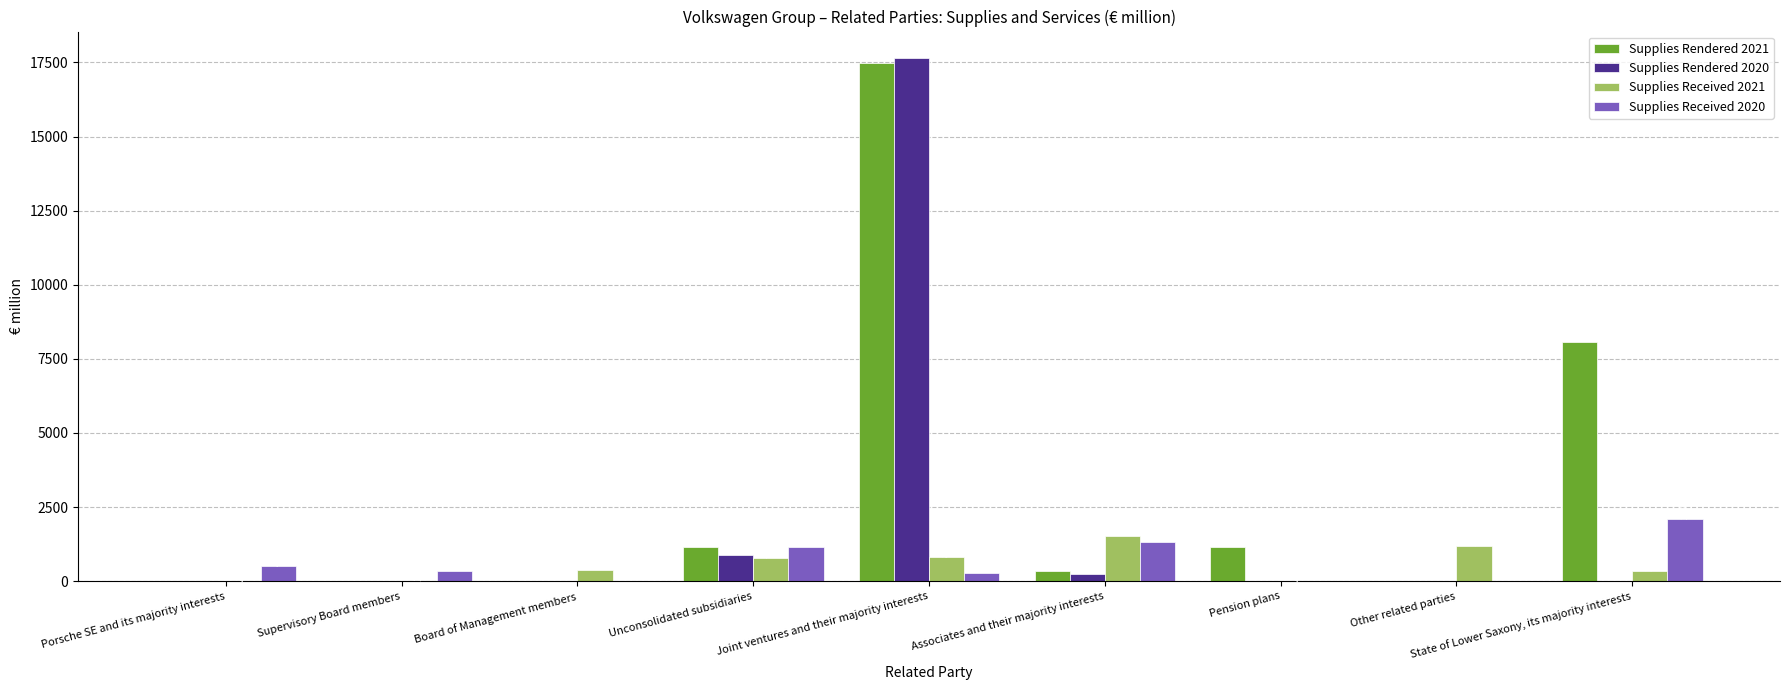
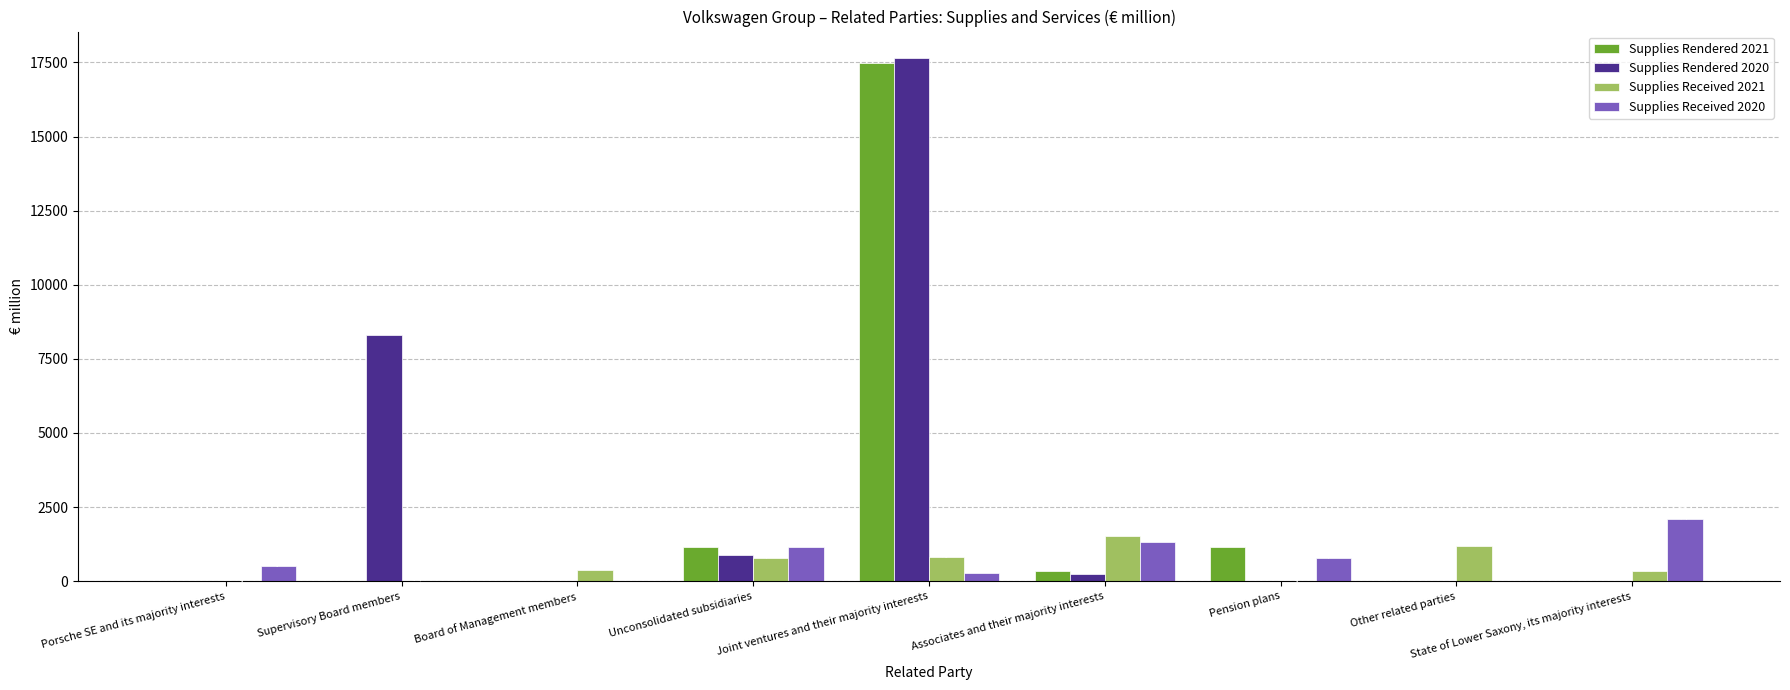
Supplies Rendered 2020, Supervisory Board members: 0 -> 8300
Supplies Received 2020, Supervisory Board members: 400 -> 0
Supplies Received 2020, Pension plans: 0 -> 800
Supplies Rendered 2021, State of Lower Saxony, its majority interests: 8100 -> 0
